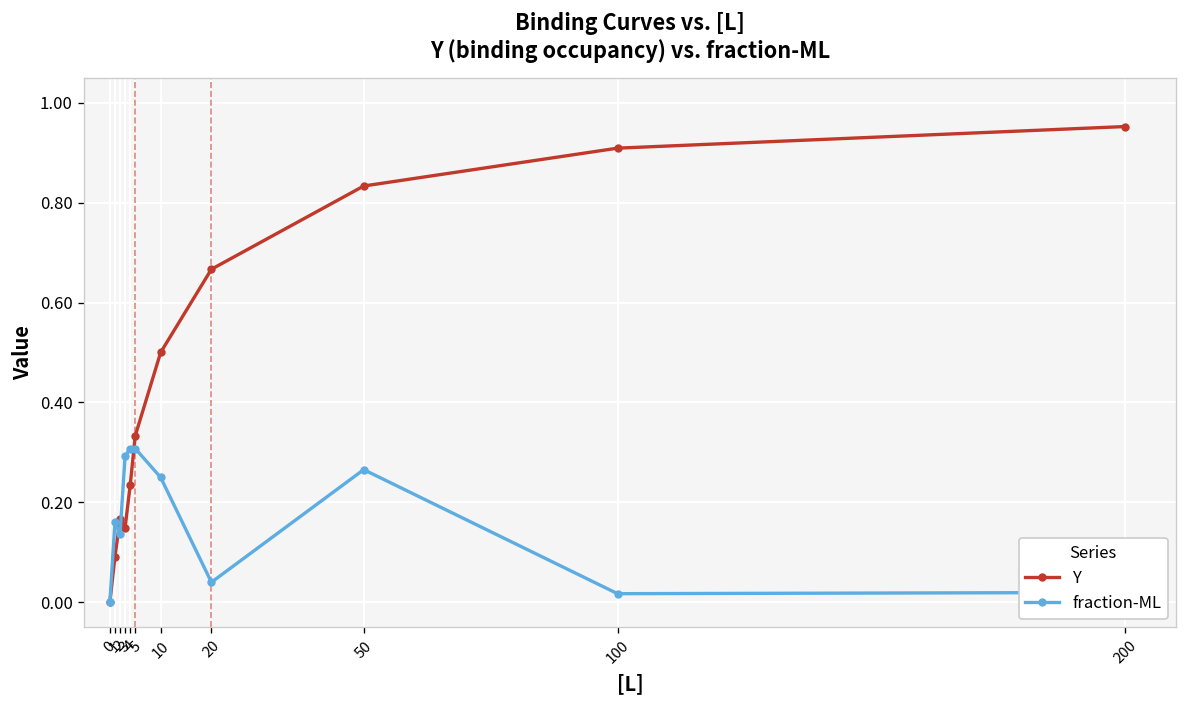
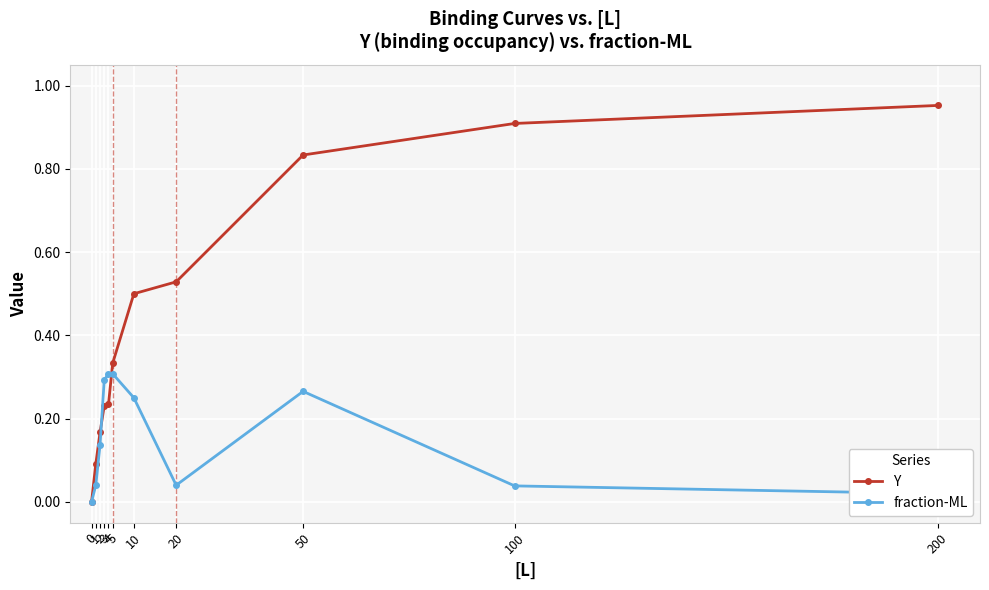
fraction-ML, 1: 0.16 -> 0.04
Y, 3: 0.15 -> 0.23
Y, 20: 0.67 -> 0.53
fraction-ML, 100: 0.02 -> 0.04
